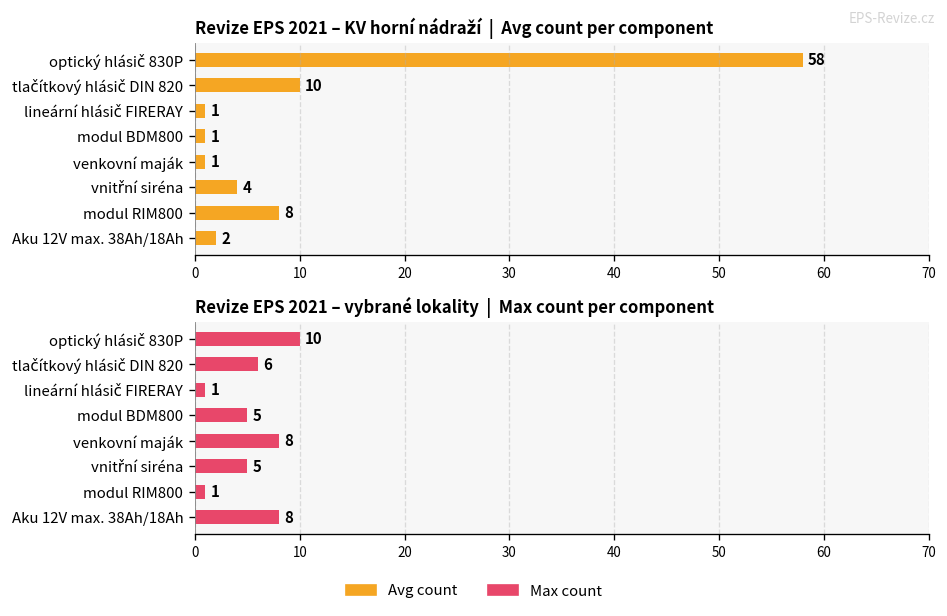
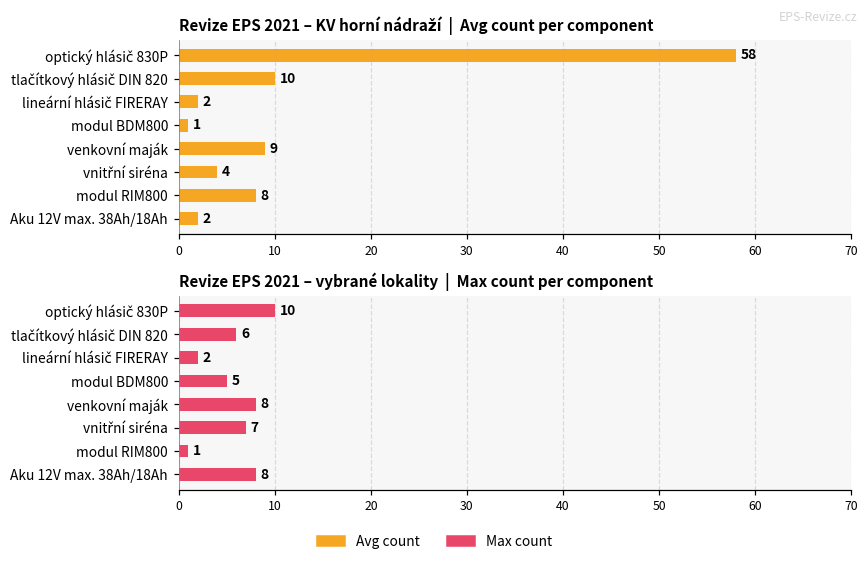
Revize EPS 2021 – KV horní nádraží | Avg count per component, lineární hlásič FIRERAY: 1 -> 2
Revize EPS 2021 – KV horní nádraží | Avg count per component, venkovní maják: 1 -> 9
Revize EPS 2021 – vybrané lokality | Max count per component, lineární hlásič FIRERAY: 1 -> 2
Revize EPS 2021 – vybrané lokality | Max count per component, vnitřní siréna: 5 -> 7
